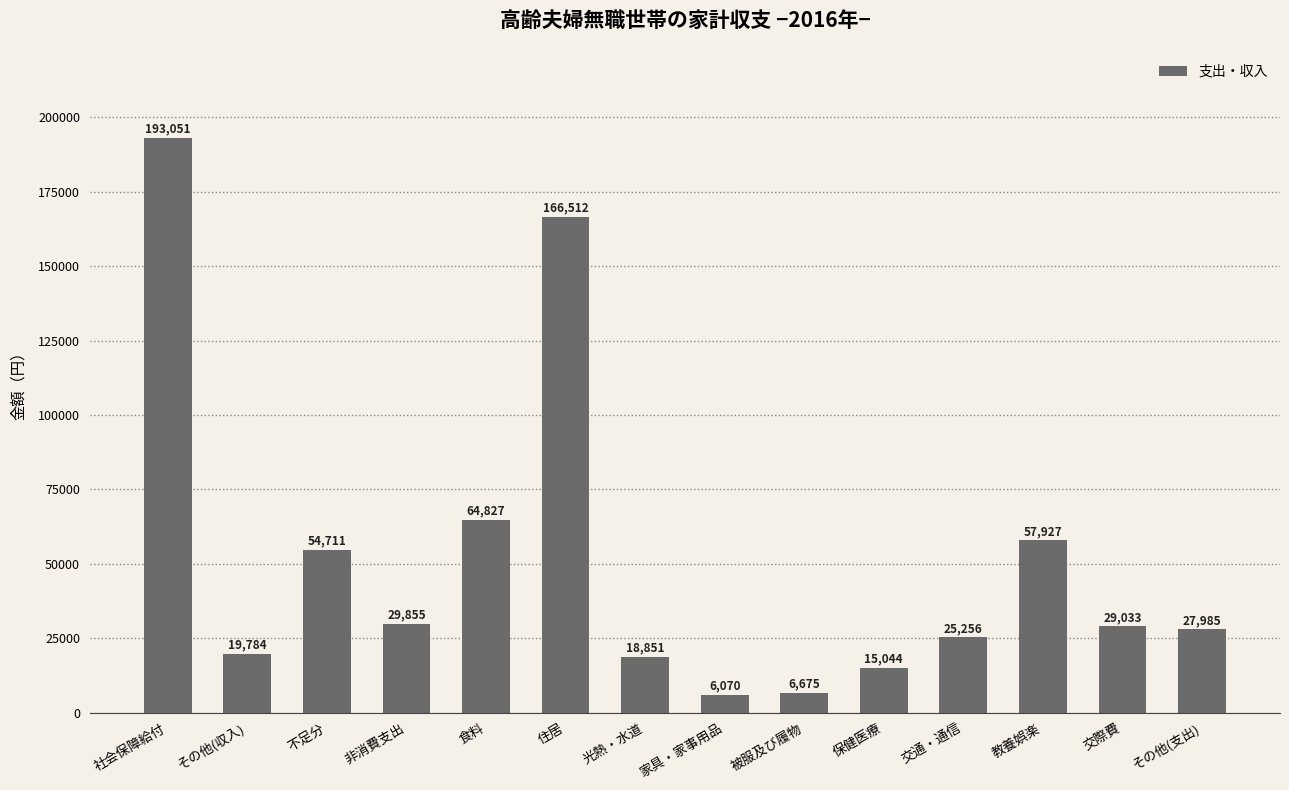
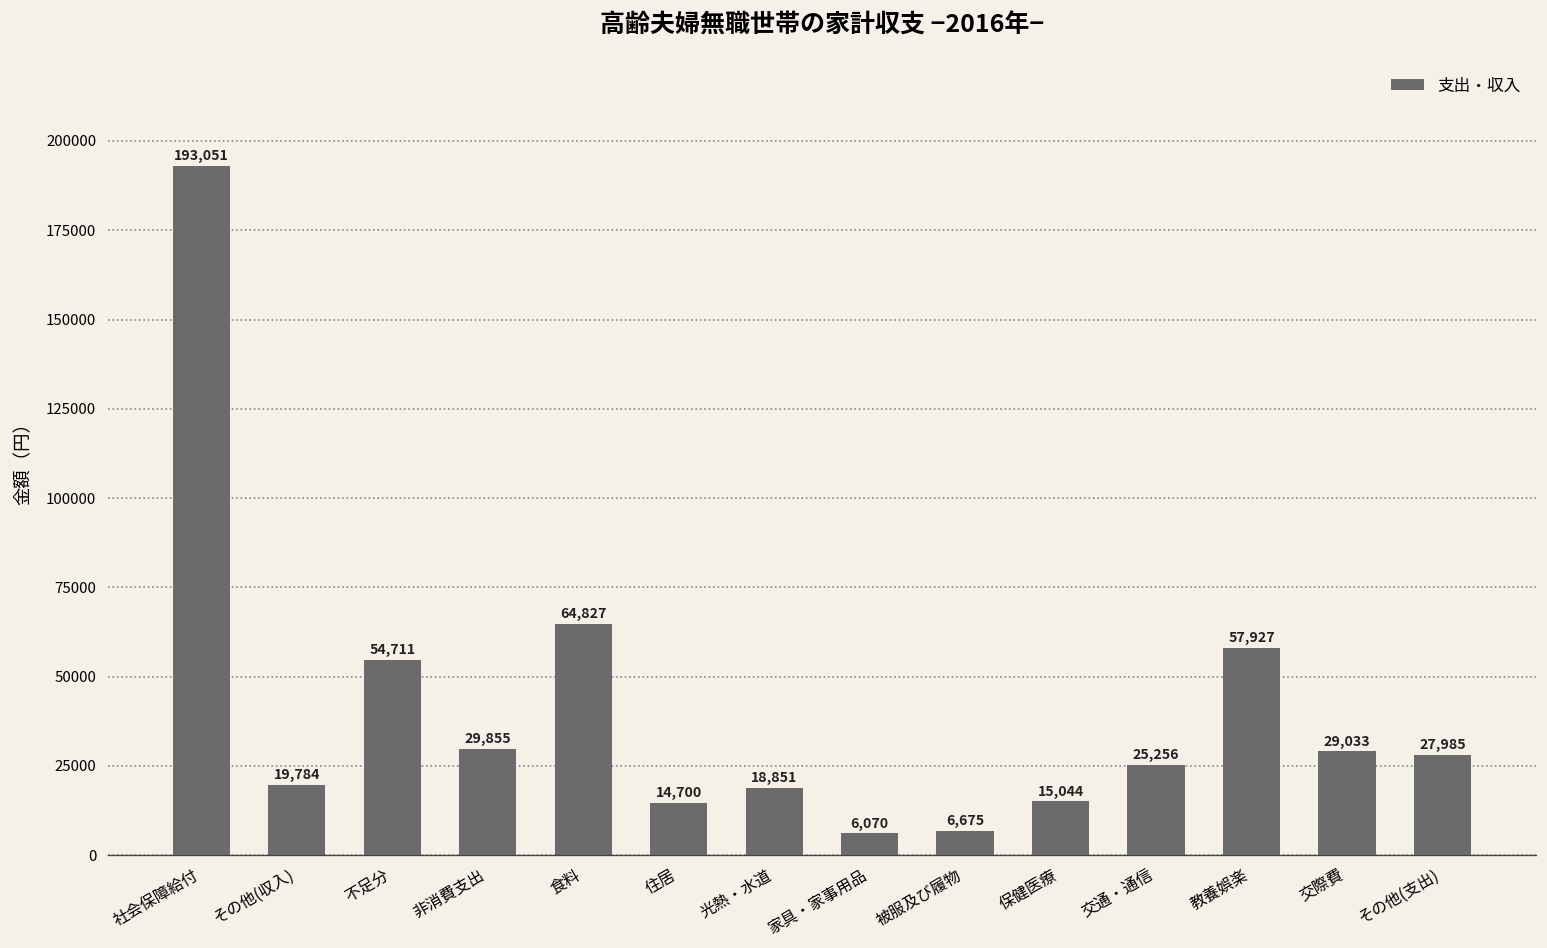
住居: 166,512 -> 14,700
